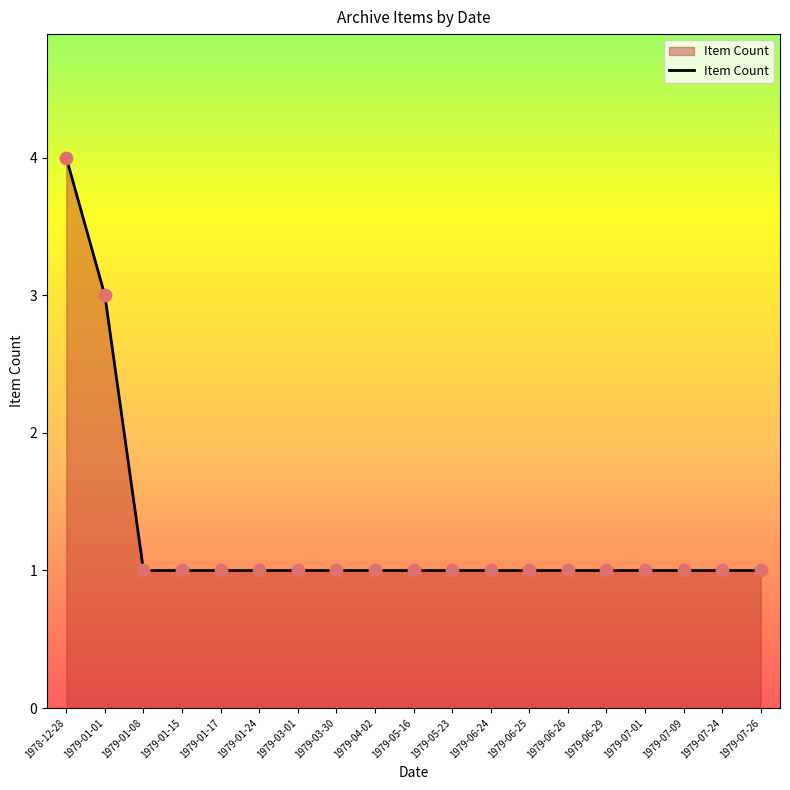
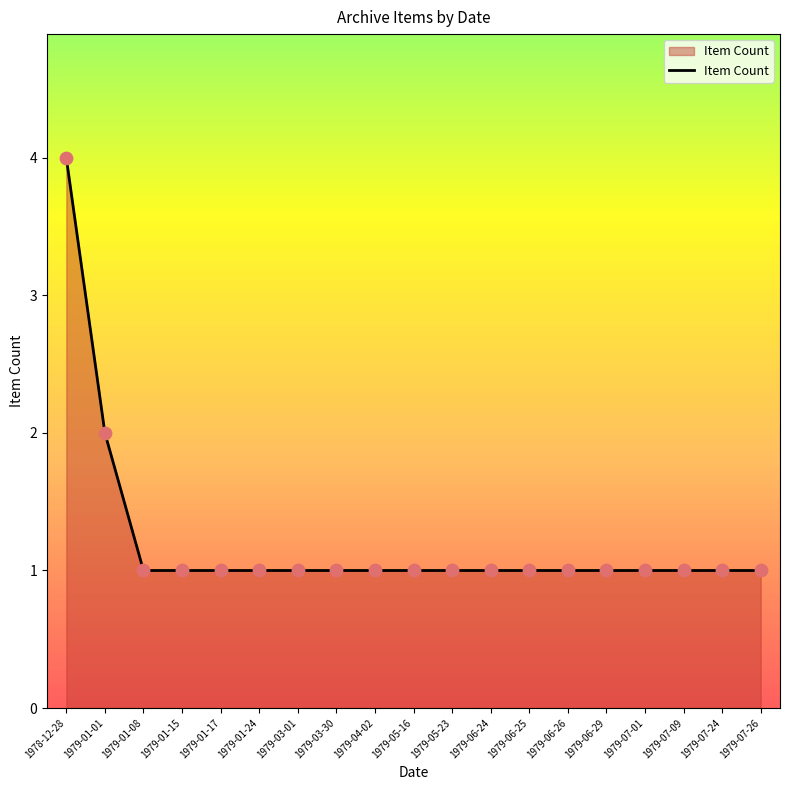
1979-01-01: 3 -> 2
